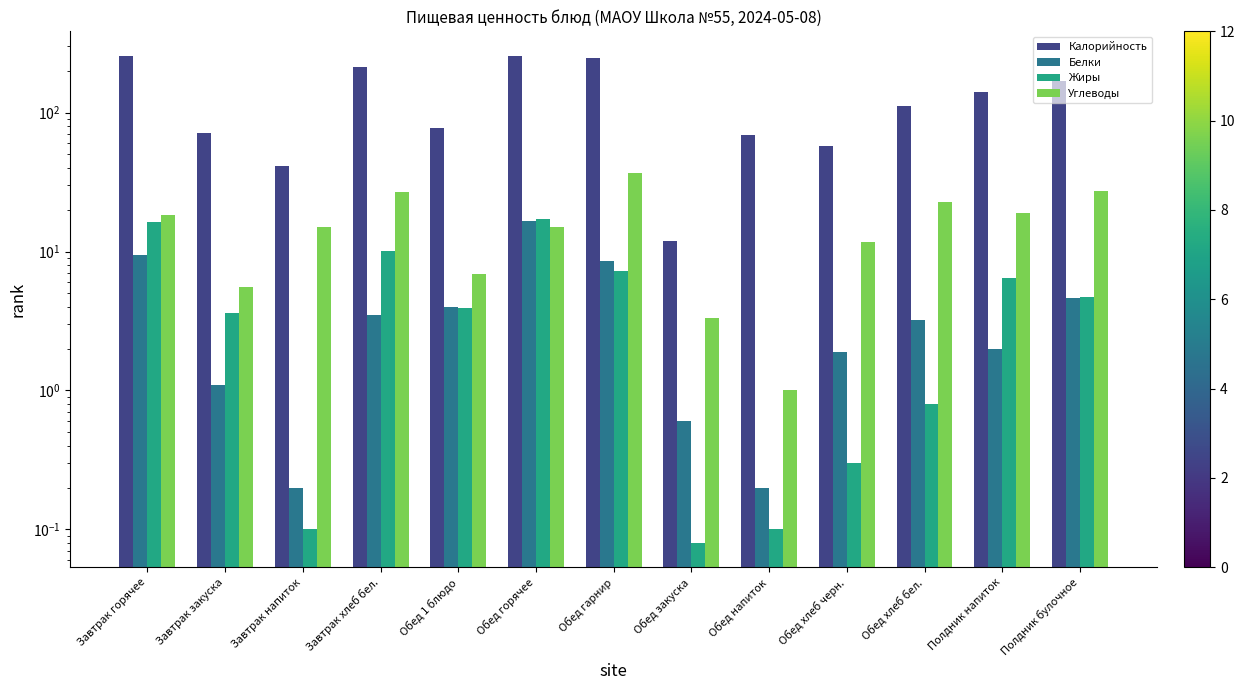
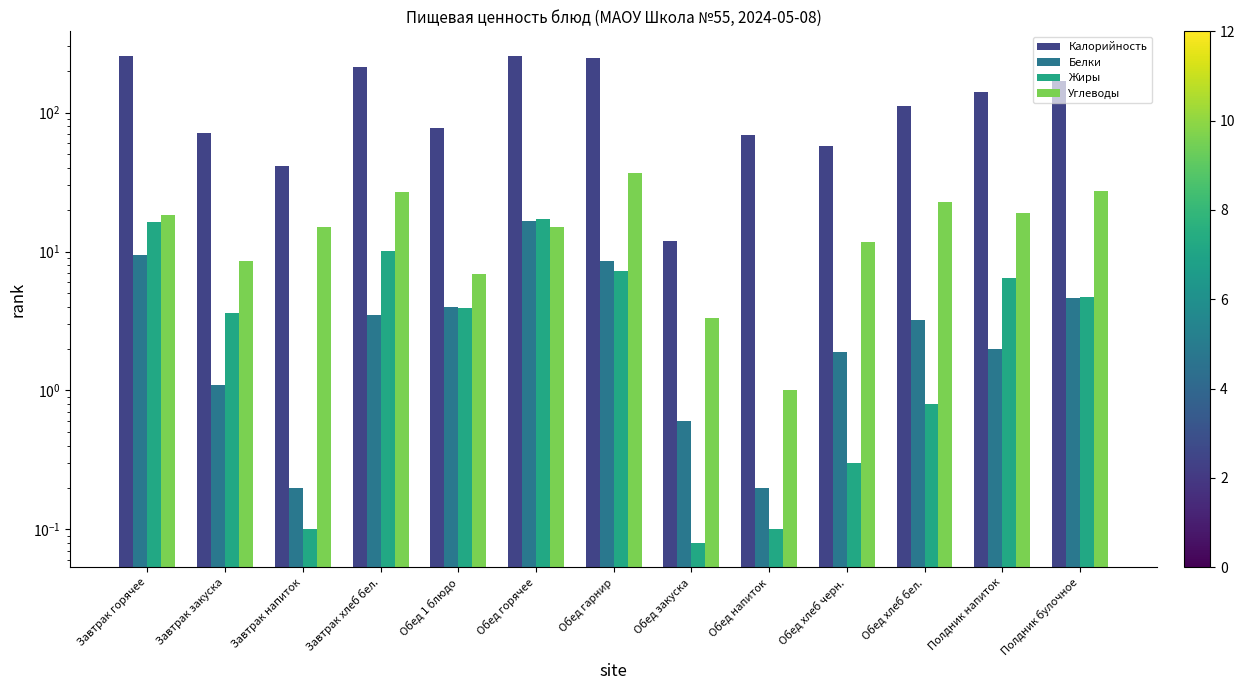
Углеводы, Завтрак закуска: 5.6 -> 9
